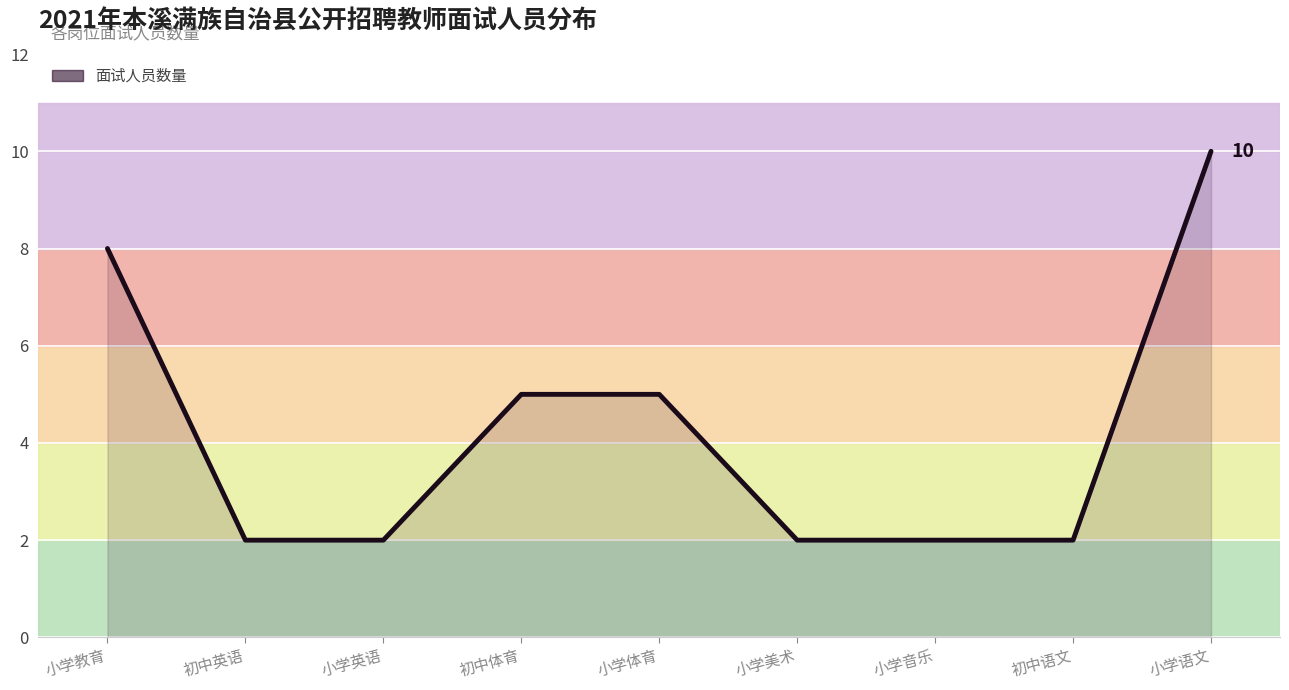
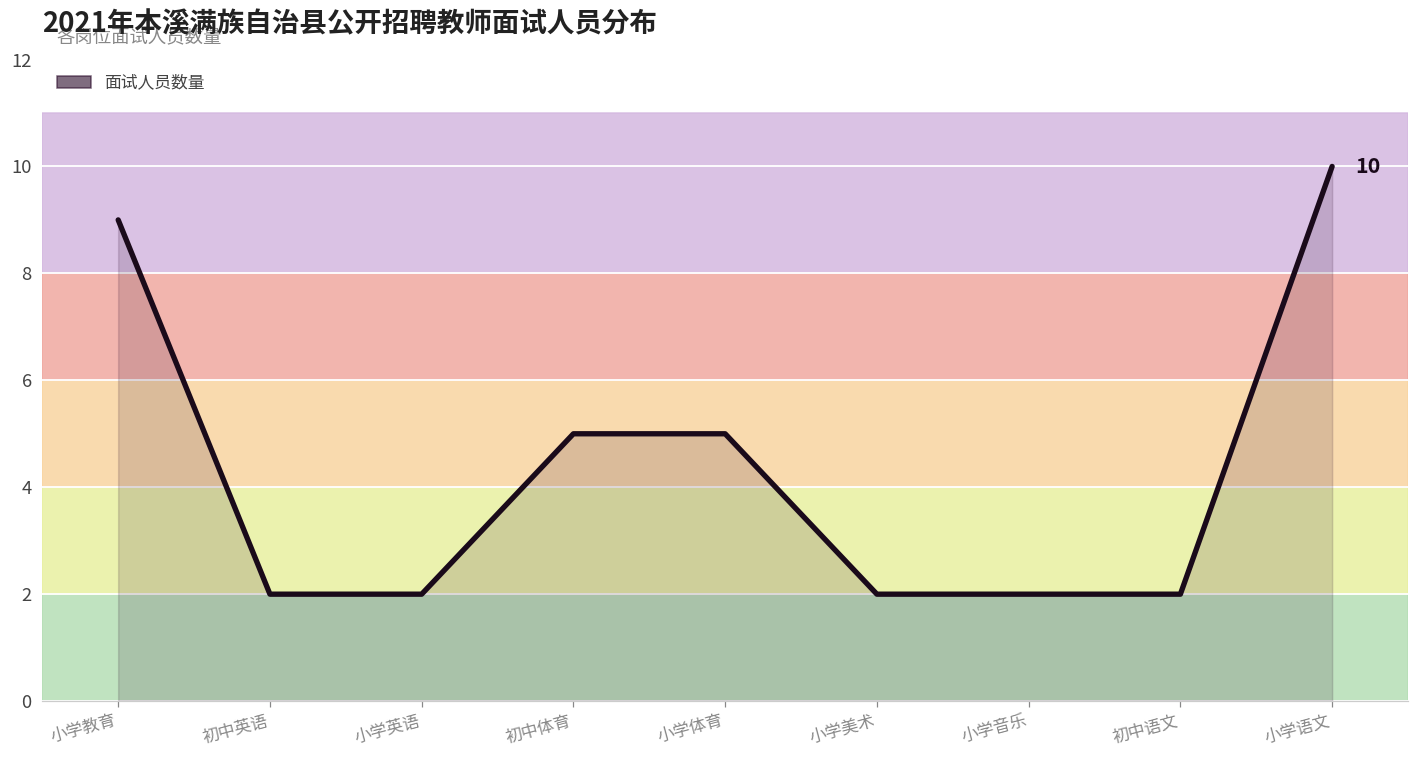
小学教育: 8 -> 9
